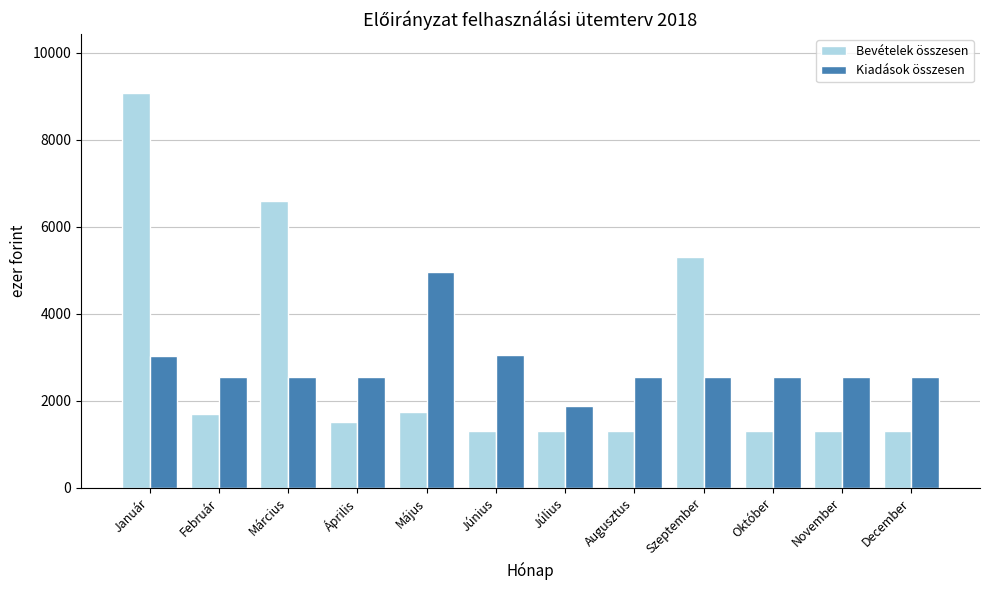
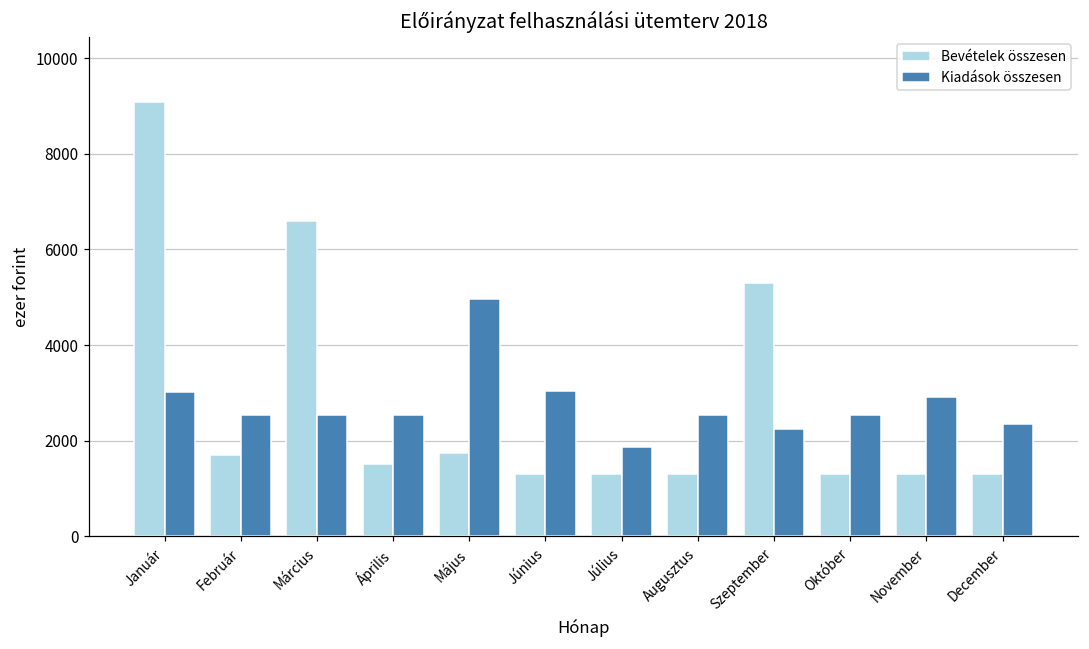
Kiadások összesen, Szeptember: 2500 -> 2200
Kiadások összesen, November: 2500 -> 2900
Kiadások összesen, December: 2500 -> 2400
